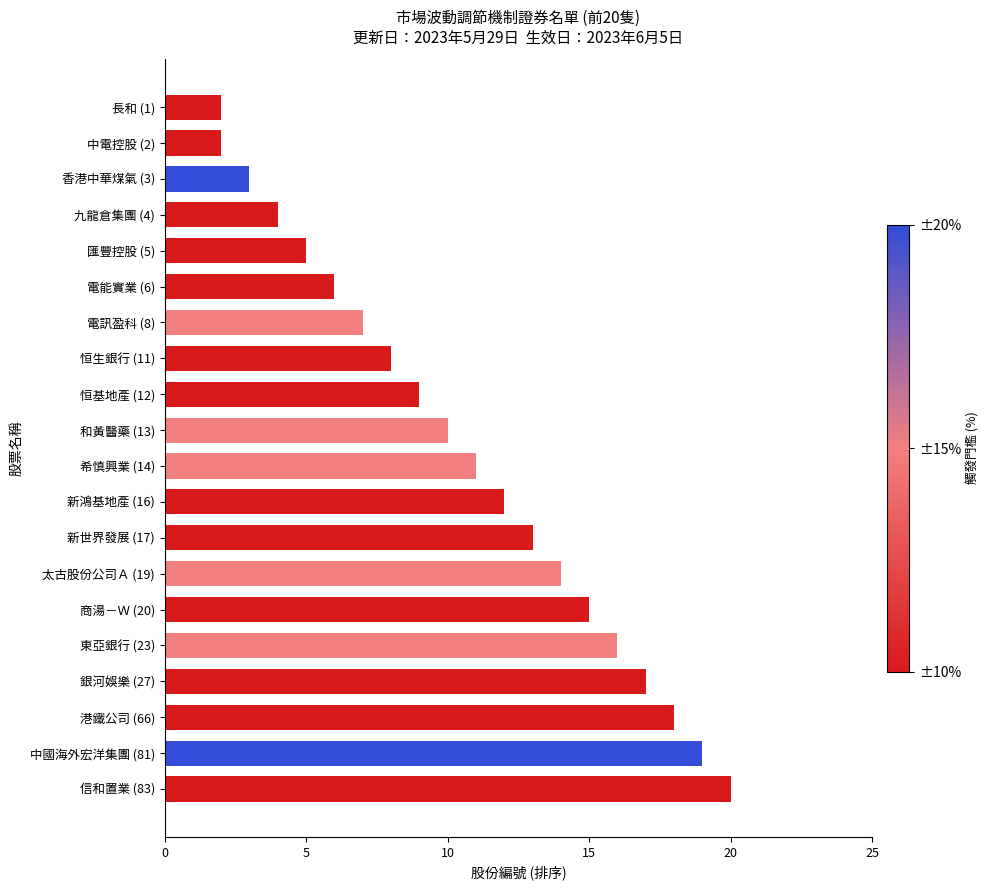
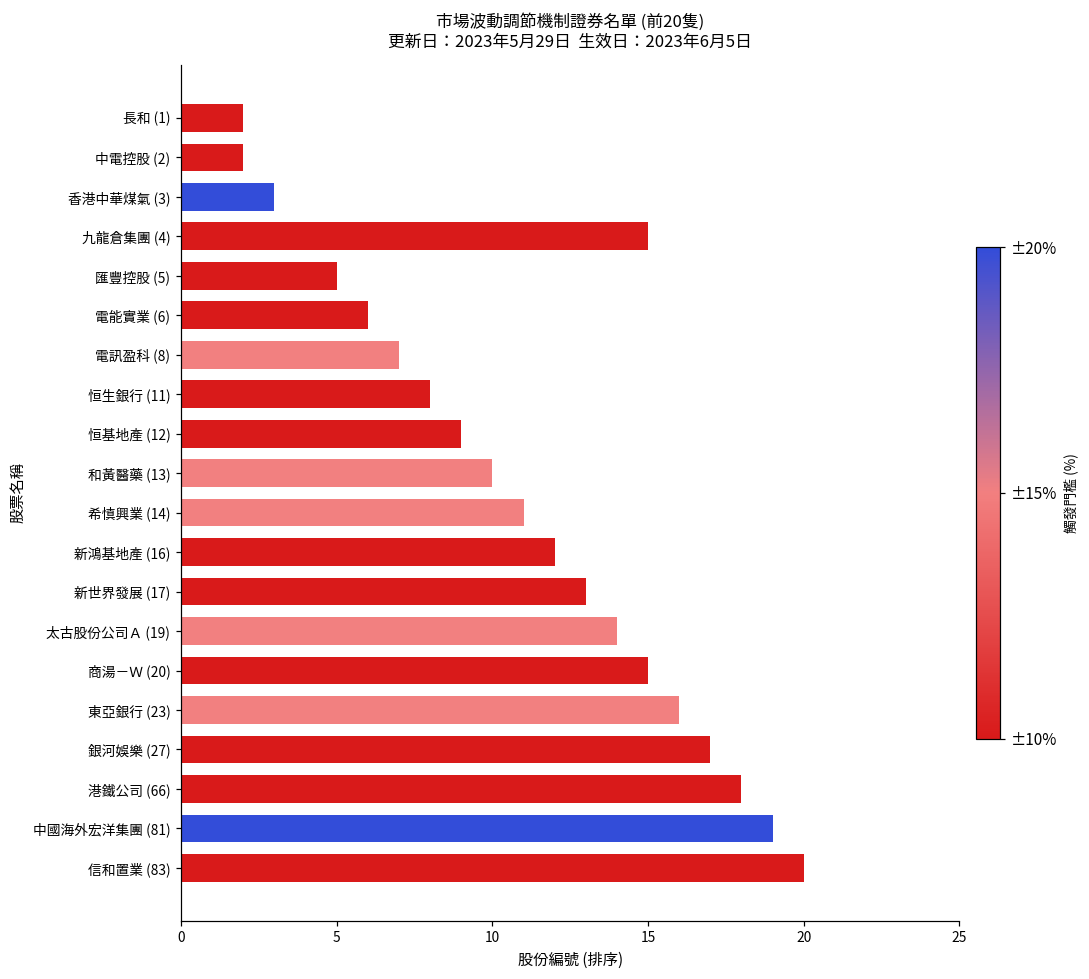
九龍倉集團 (4): 4 -> 15
